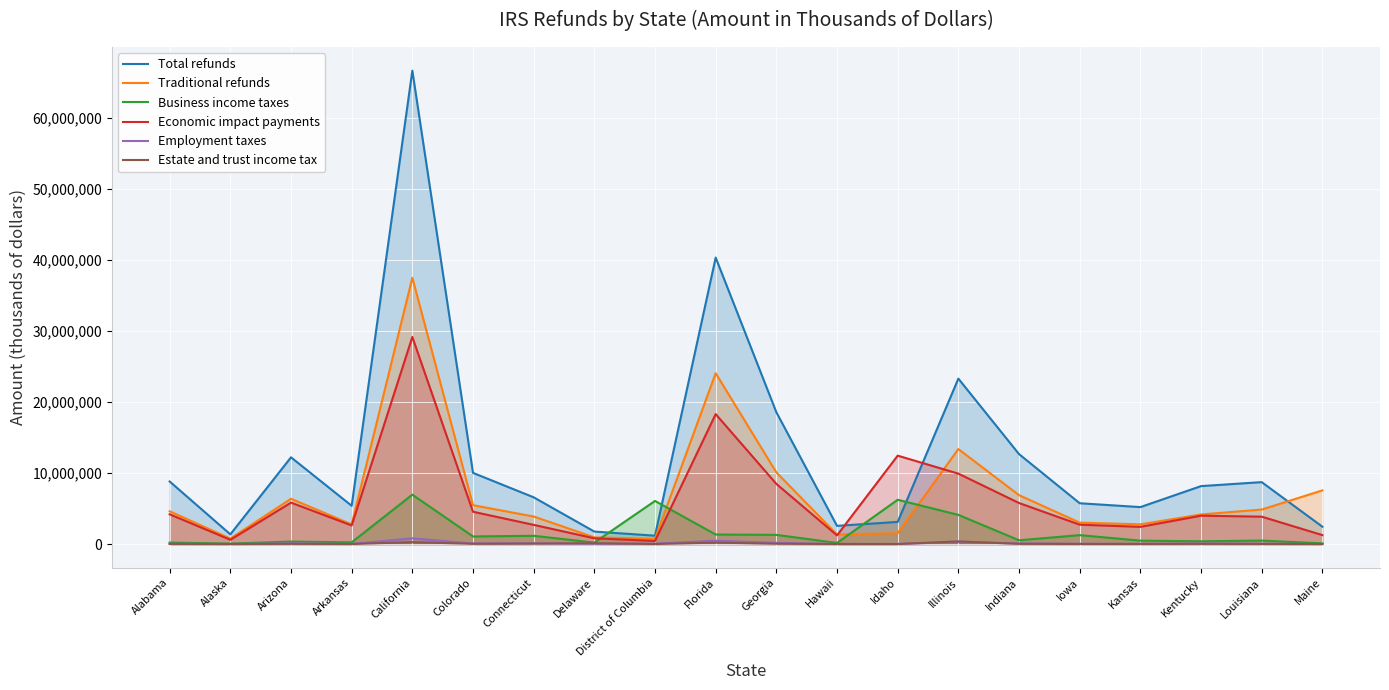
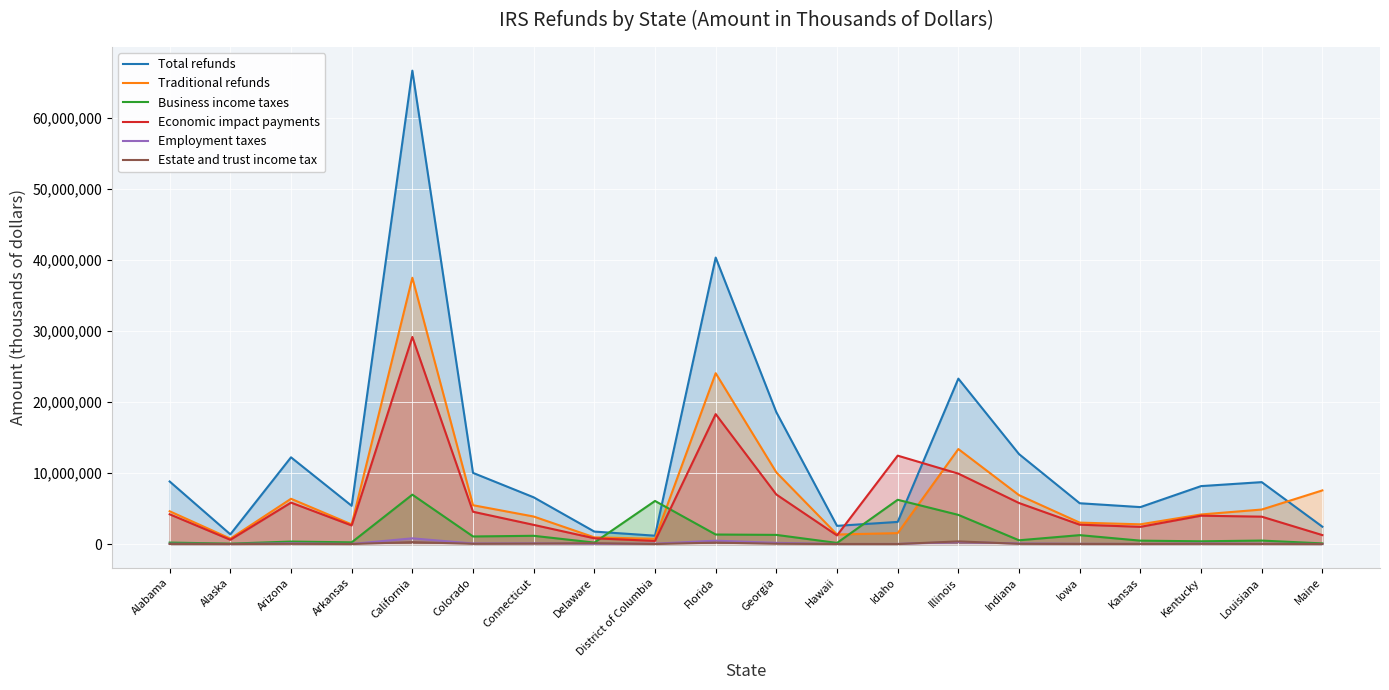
Economic impact payments, Georgia: 8,000,000 -> 7,000,000
